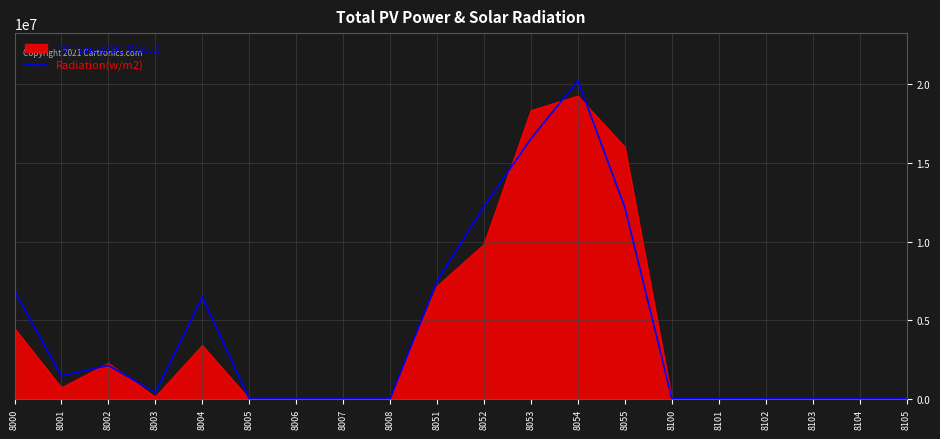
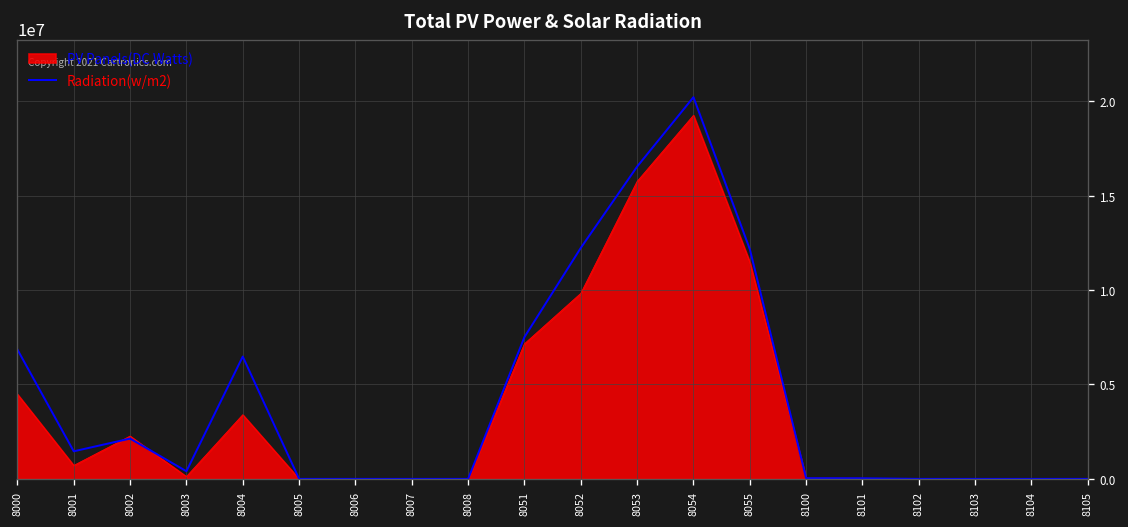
PV Panels(DC Watts), 8053: 18300000 -> 15800000
PV Panels(DC Watts), 8055: 16000000 -> 11500000
